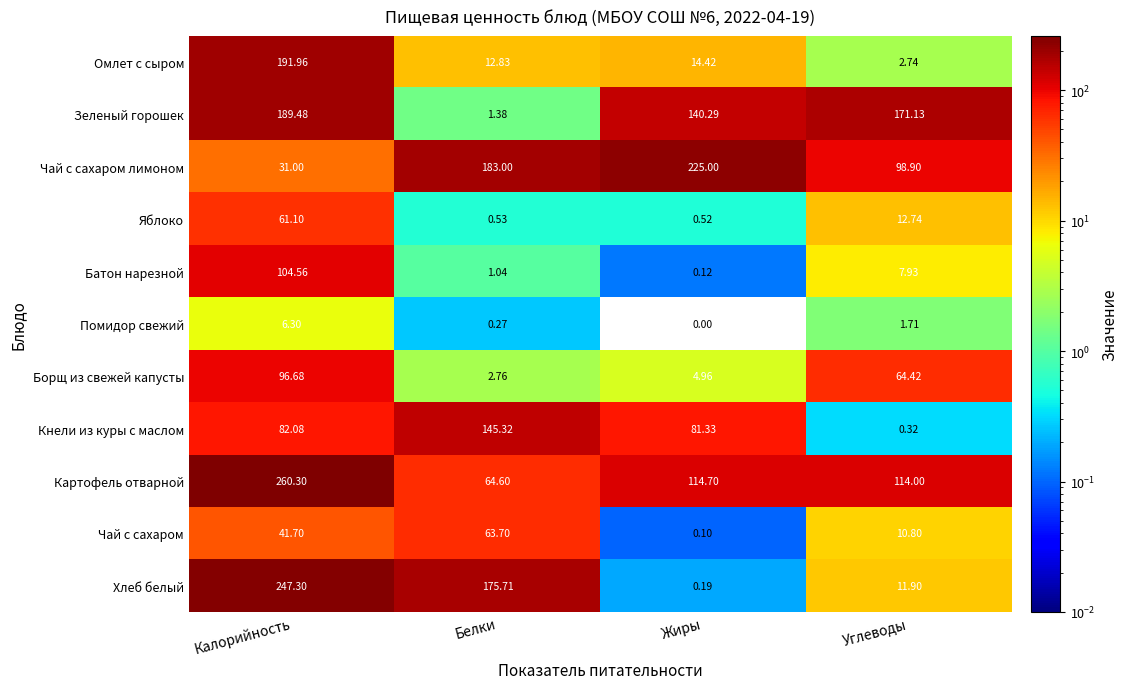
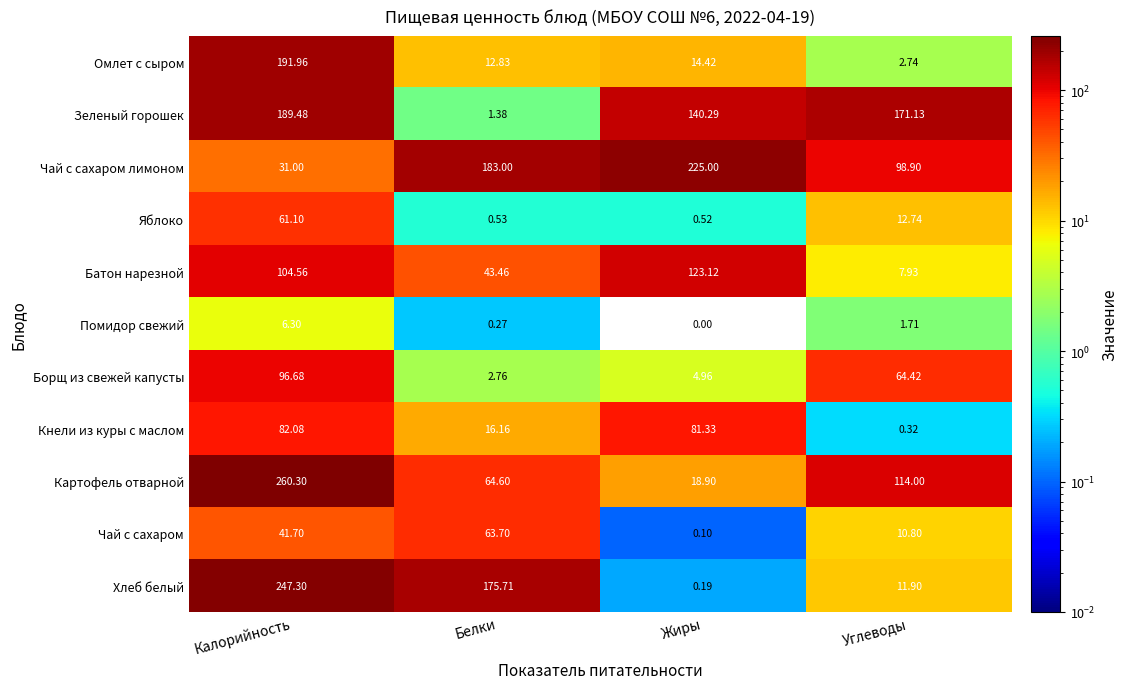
Батон нарезной, Белки: 1.04 -> 43.46
Батон нарезной, Жиры: 0.12 -> 123.12
Кнели из куры с маслом, Белки: 145.32 -> 16.16
Картофель отварной, Жиры: 114.70 -> 18.90
